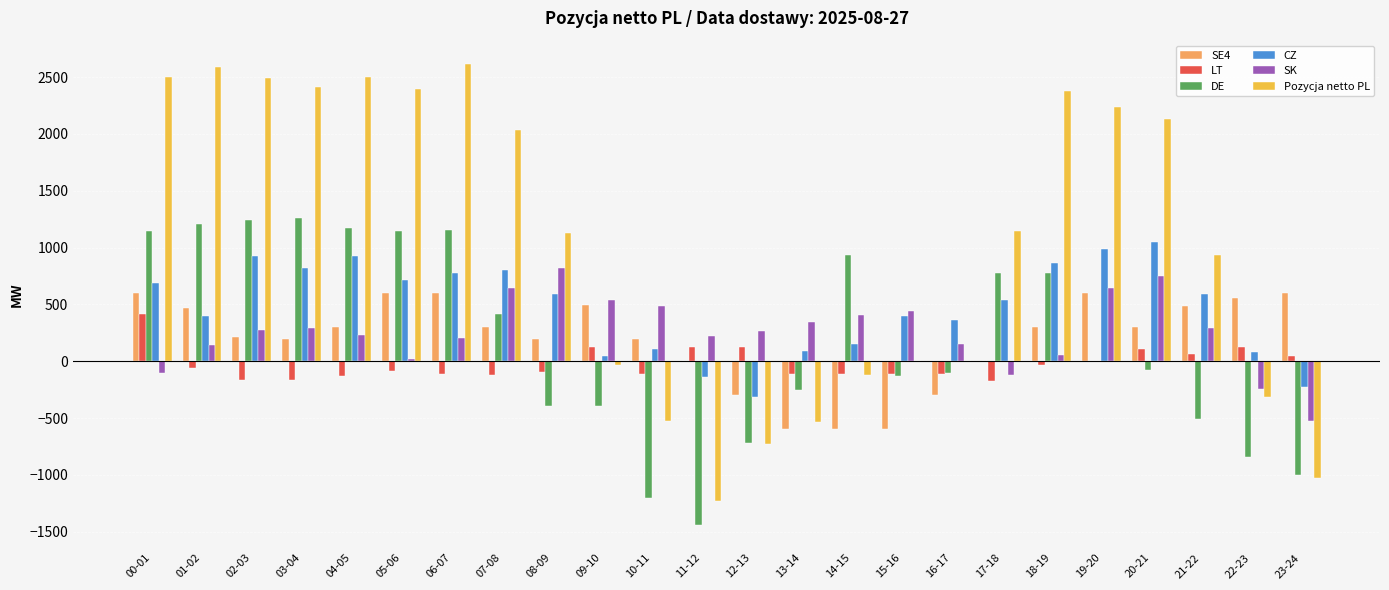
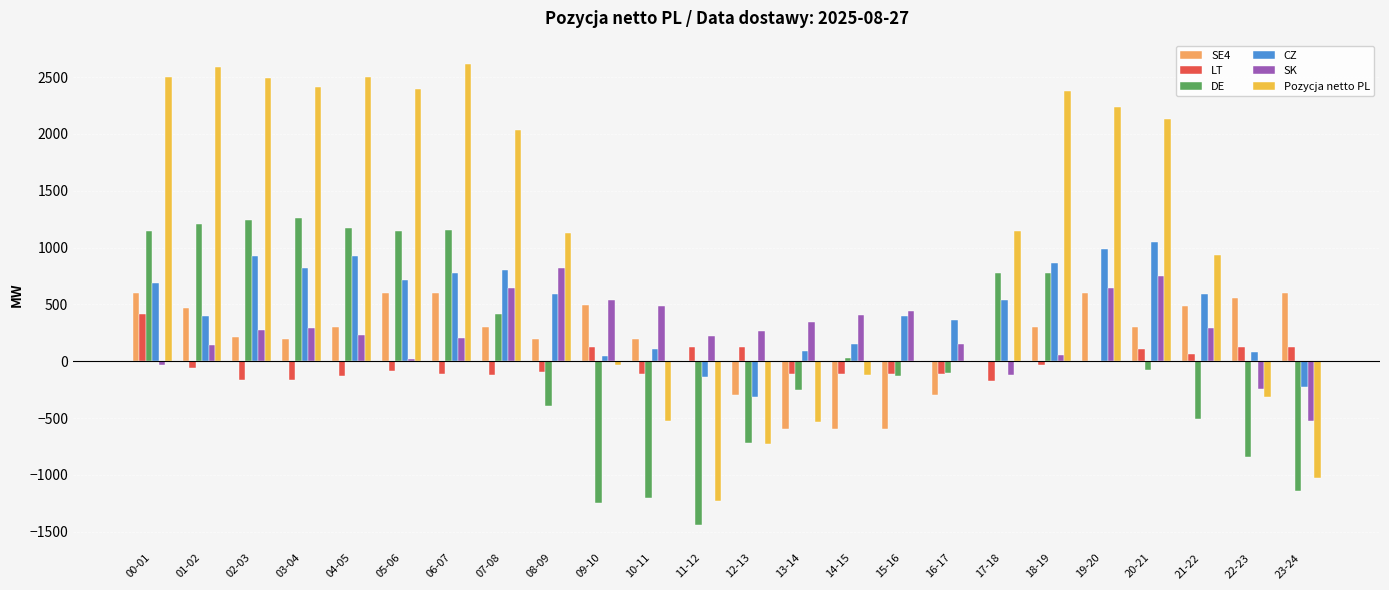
SK, 00-01: -110 -> -40
DE, 09-10: -400 -> -1240
DE, 14-15: 930 -> 30
LT, 23-24: 50 -> 130
DE, 23-24: -1000 -> -1140
